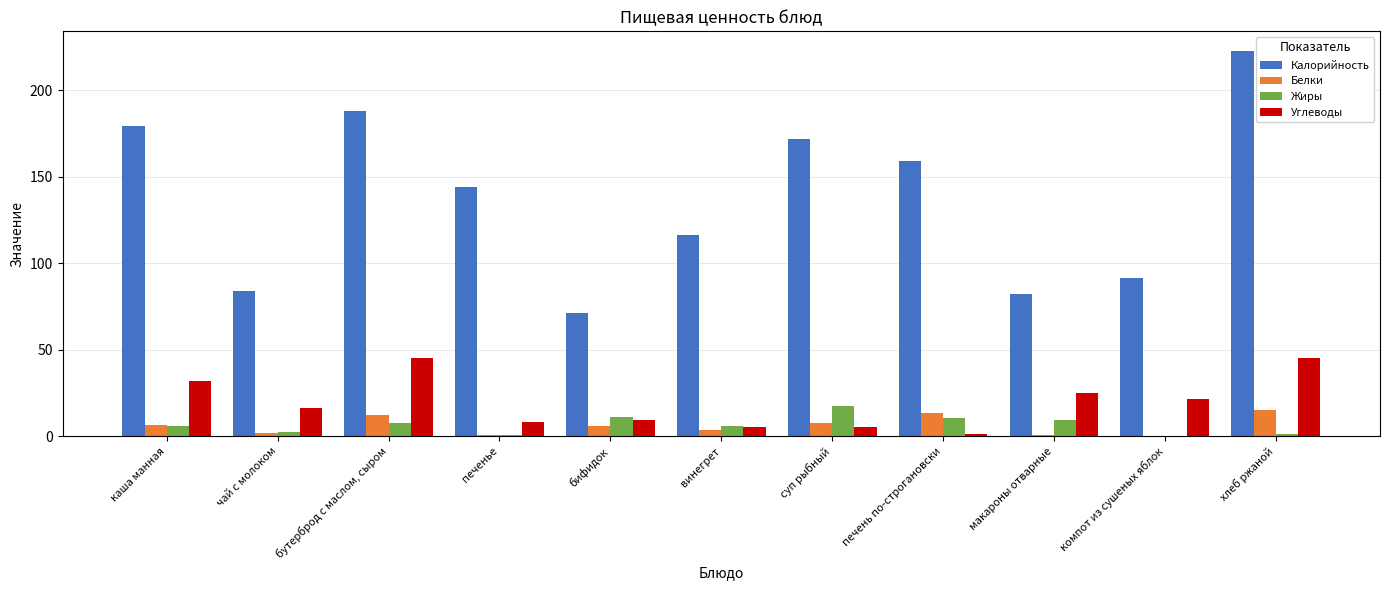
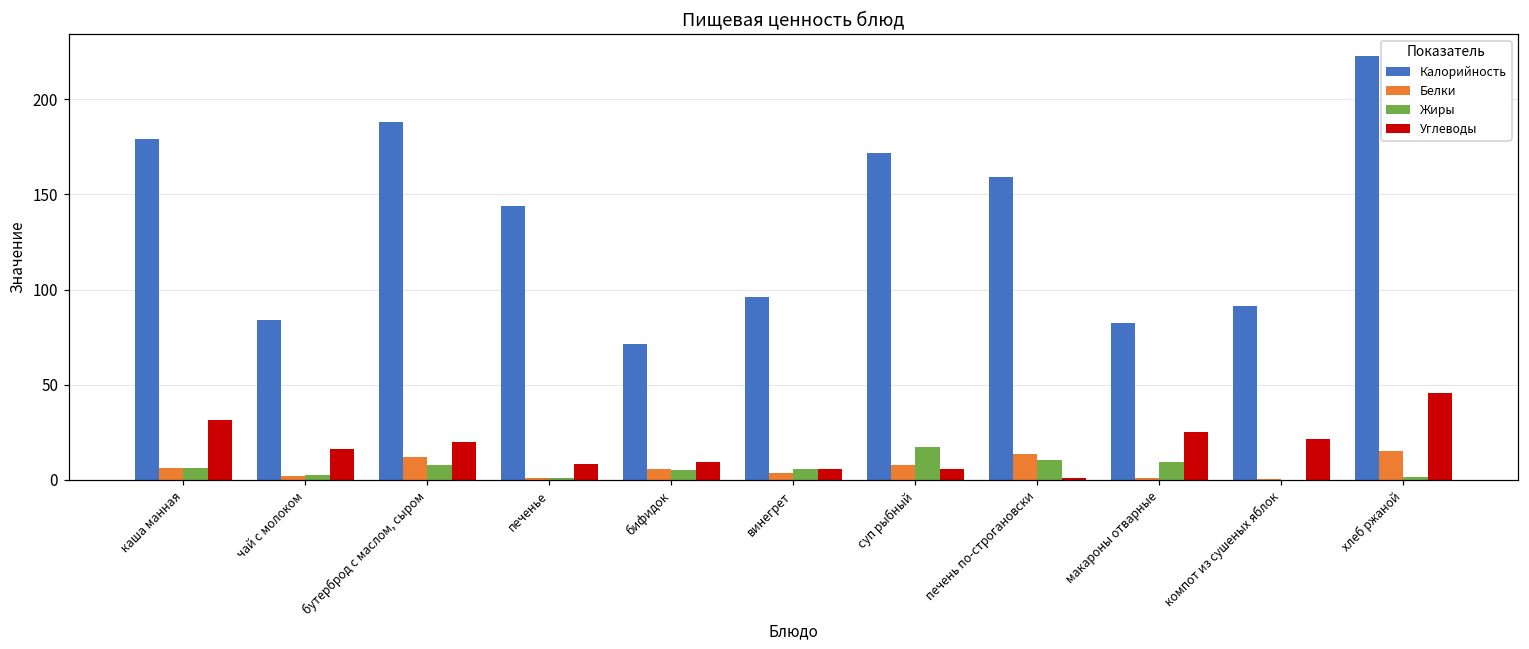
Углеводы, бутерброд с маслом, сыром: 45 -> 20
Жиры, бифидок: 11 -> 5
Калорийность, винегрет: 116 -> 96
